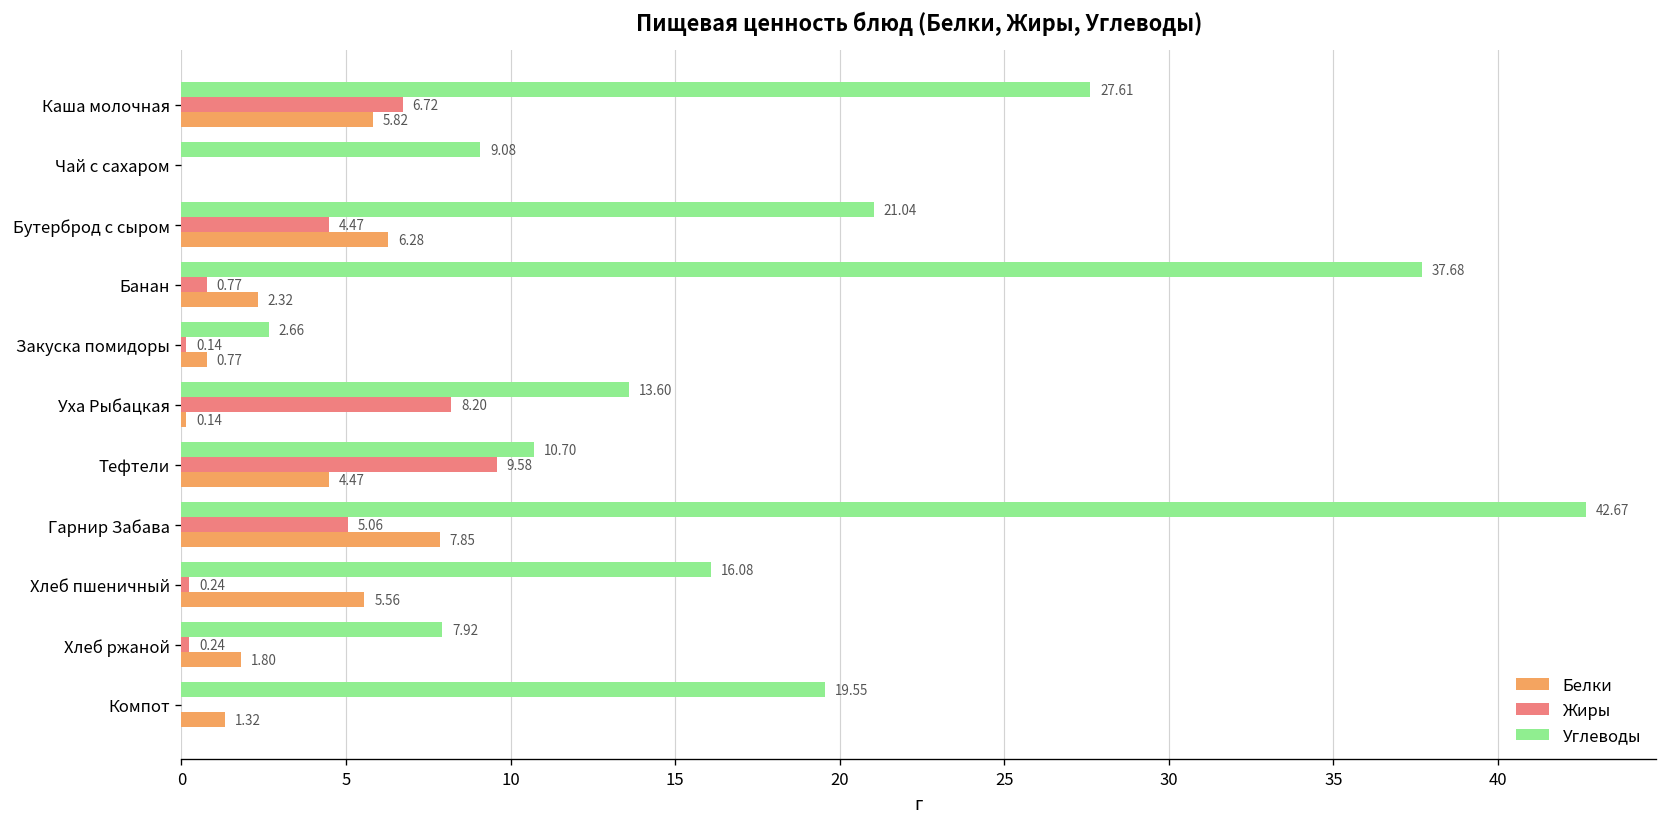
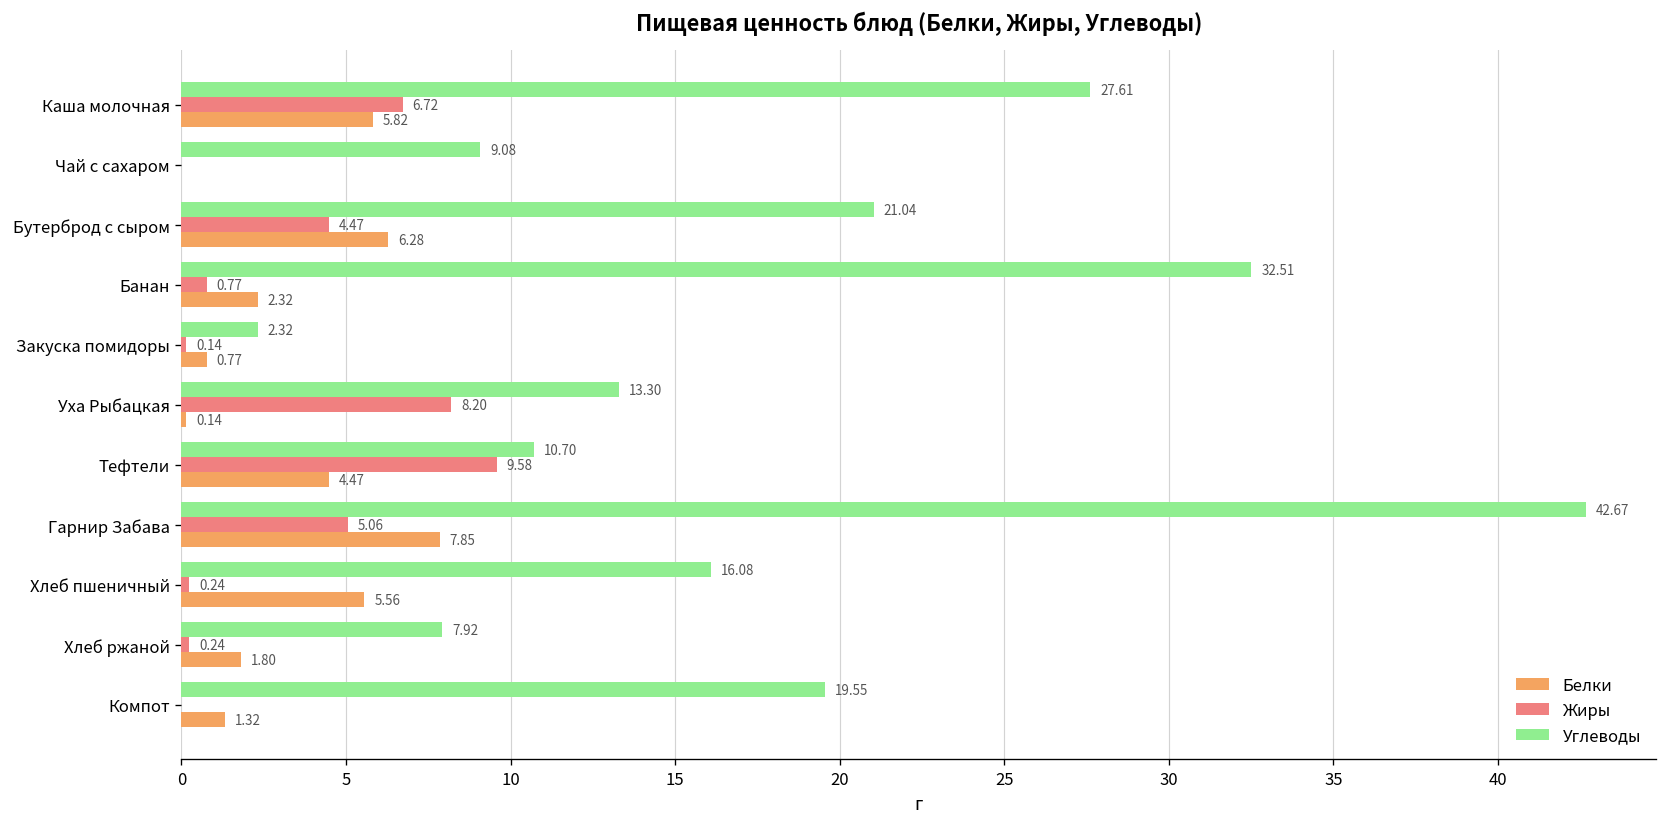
Углеводы, Банан: 37.68 -> 32.51
Углеводы, Закуска помидоры: 2.66 -> 2.32
Углеводы, Уха Рыбацкая: 13.60 -> 13.30
